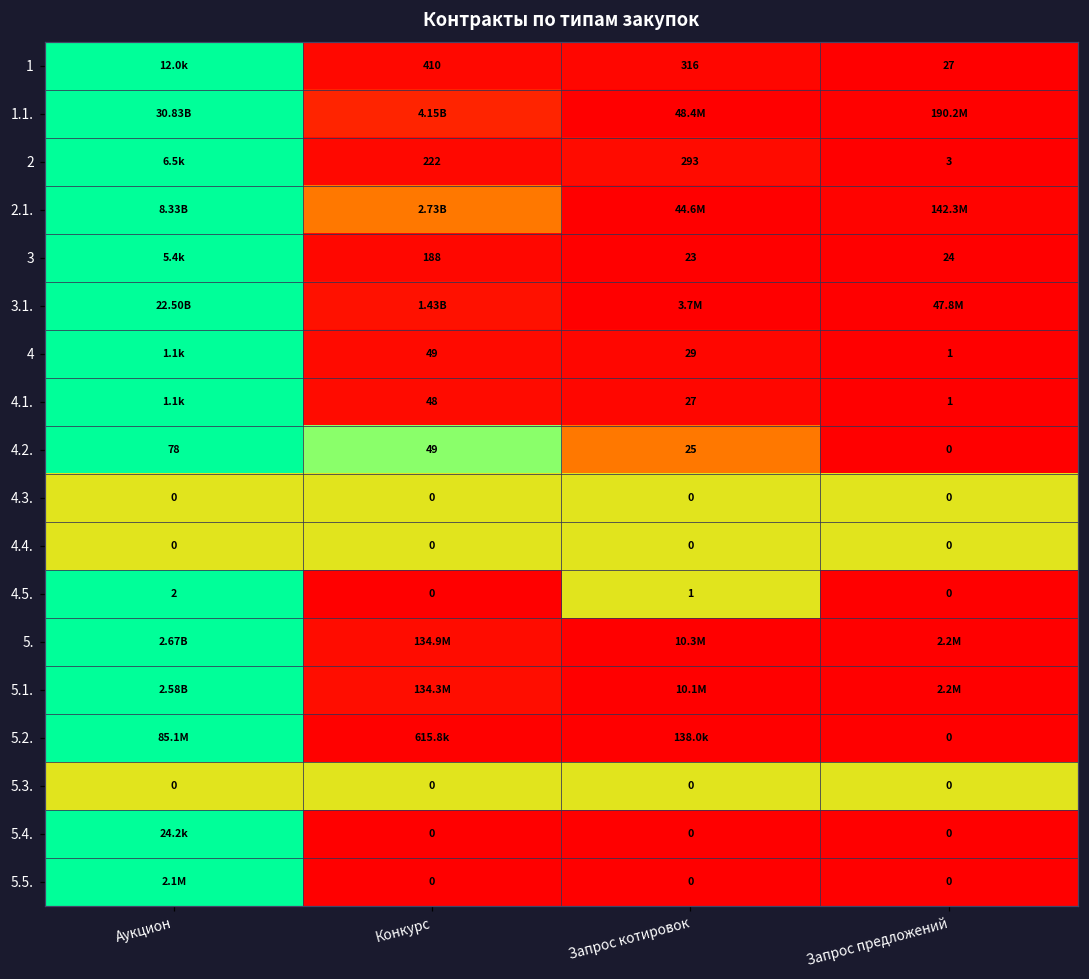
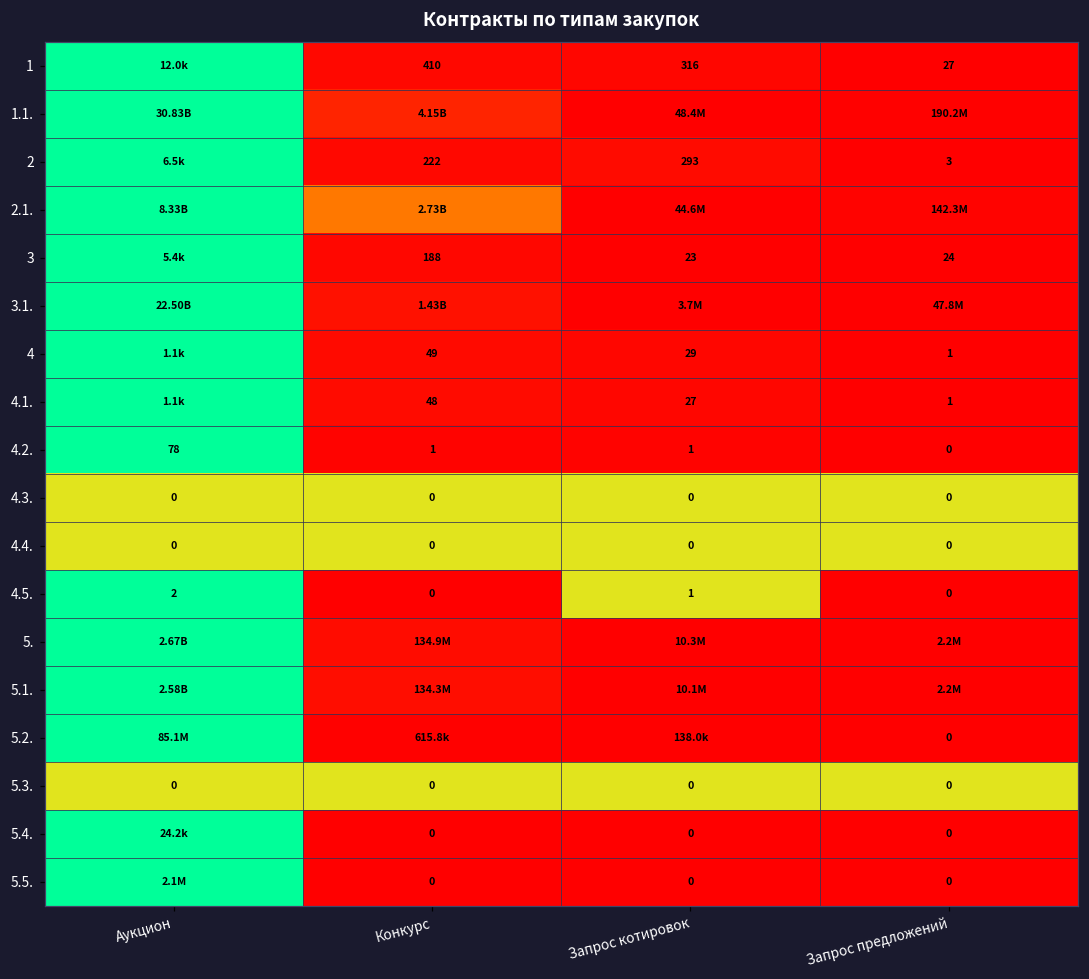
4.2., Конкурс: 49 -> 1
4.2., Запрос котировок: 25 -> 1
